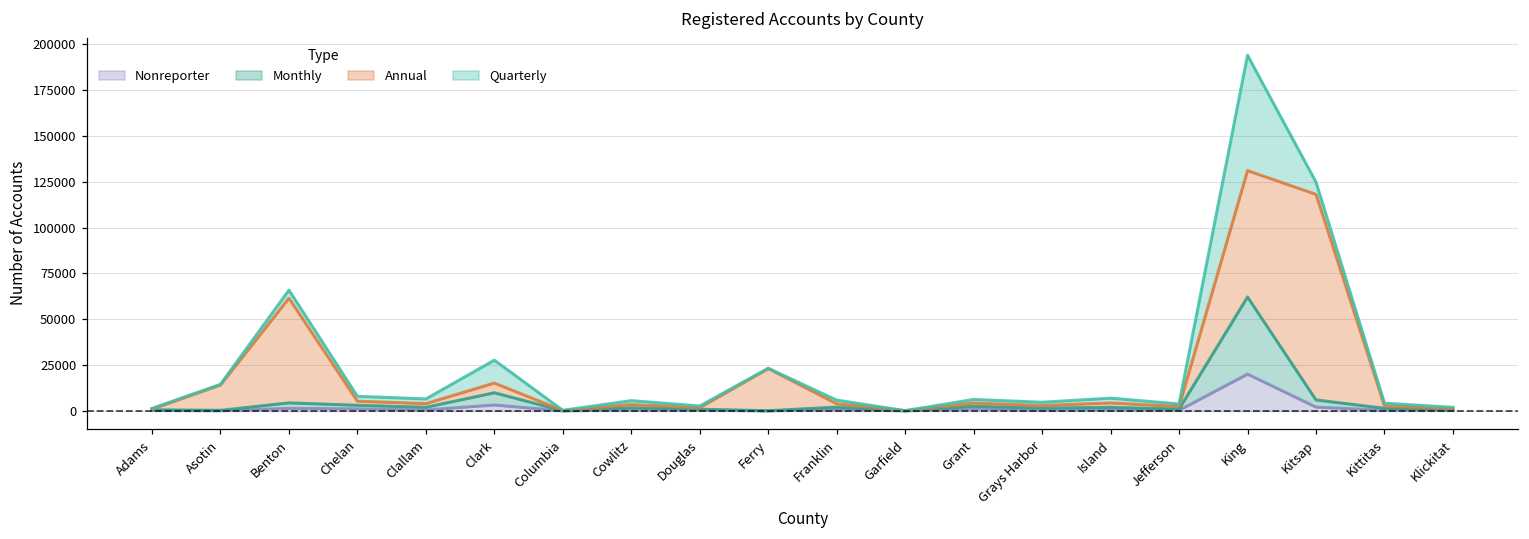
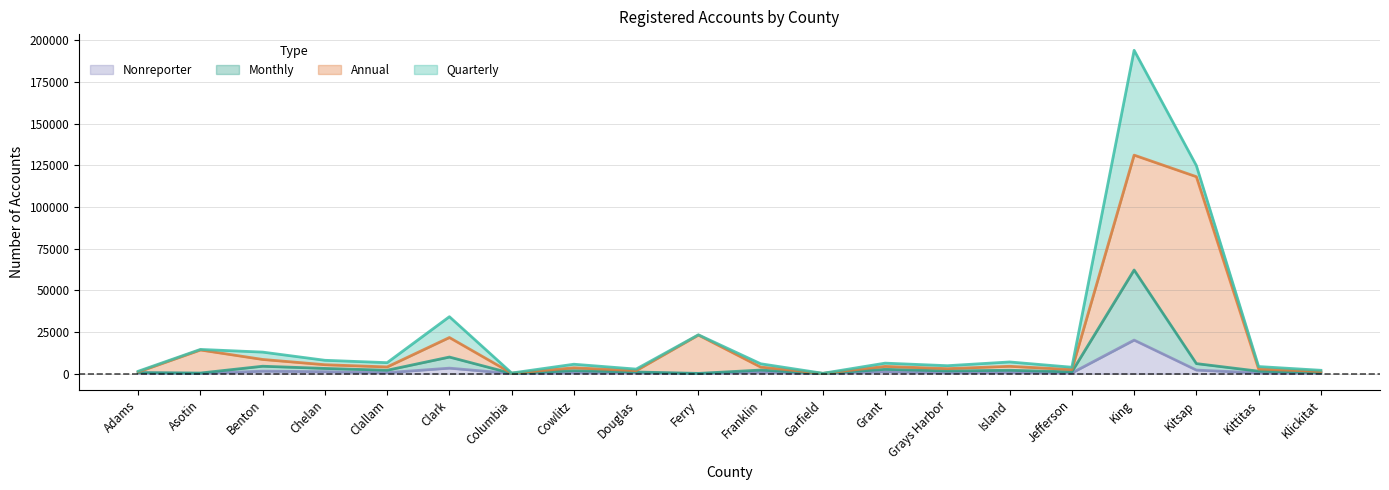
Annual, Benton: 57000 -> 4000
Annual, Clark: 5000 -> 12000
